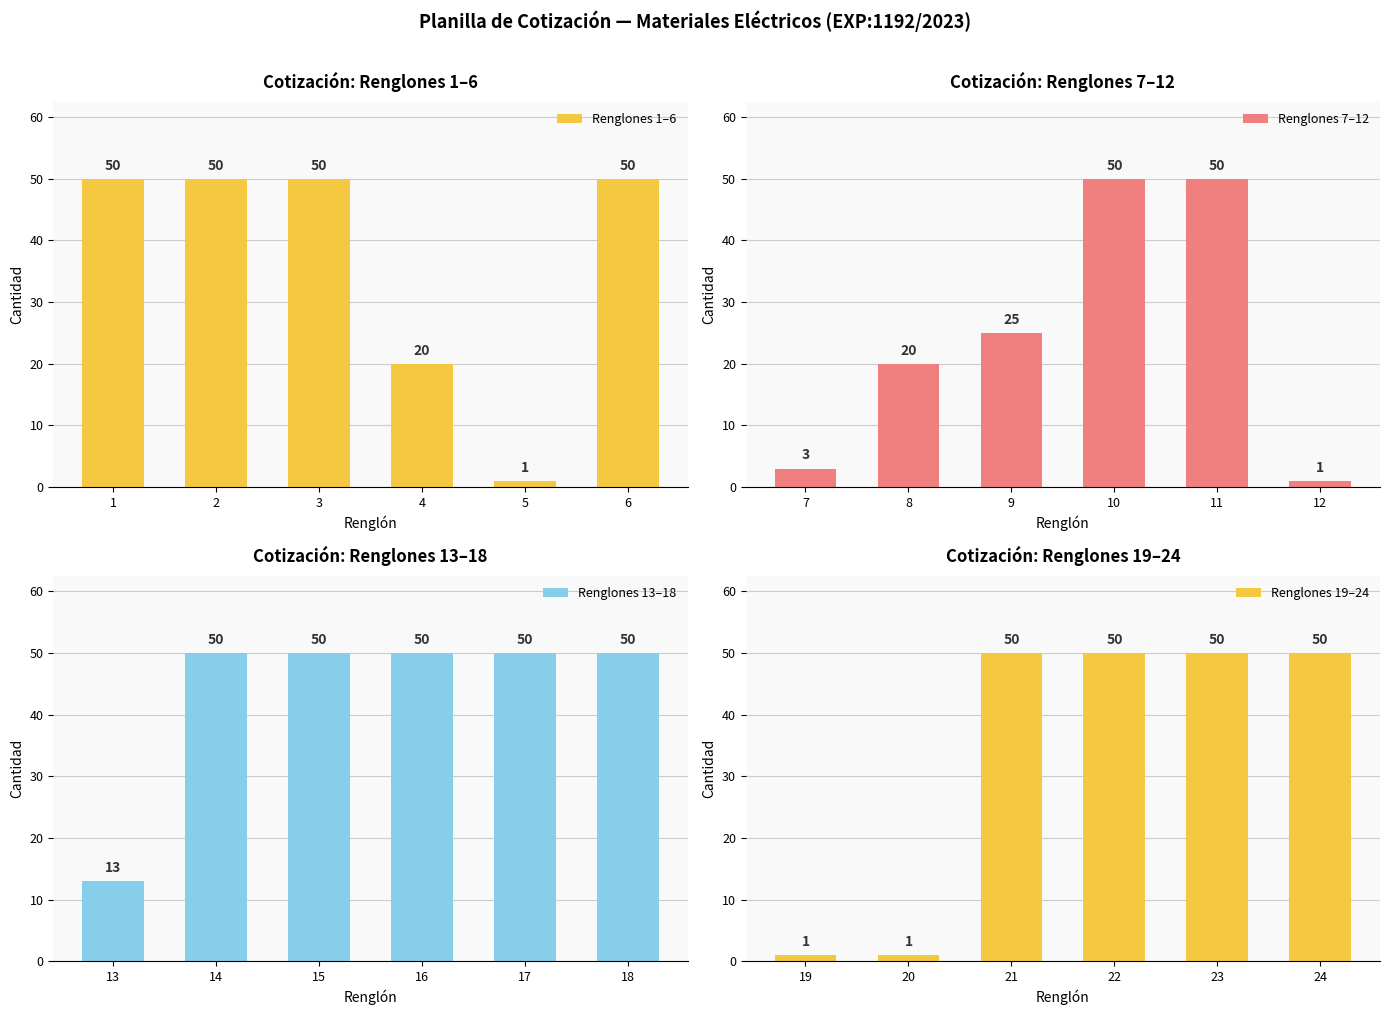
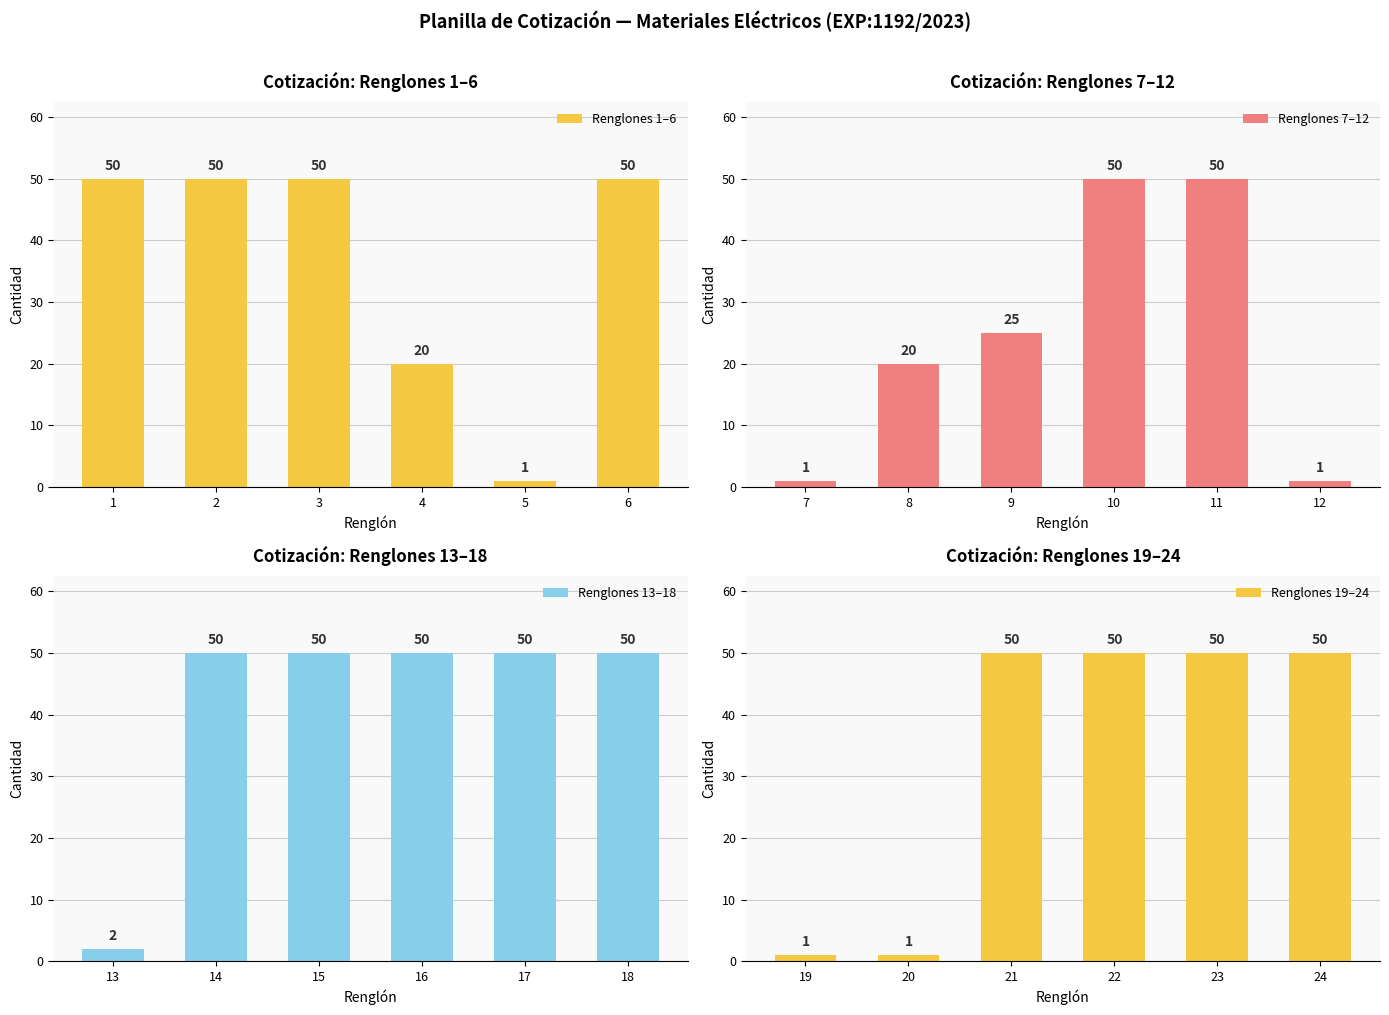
Cotización: Renglones 7–12, 7: 3 -> 1
Cotización: Renglones 13–18, 13: 13 -> 2
